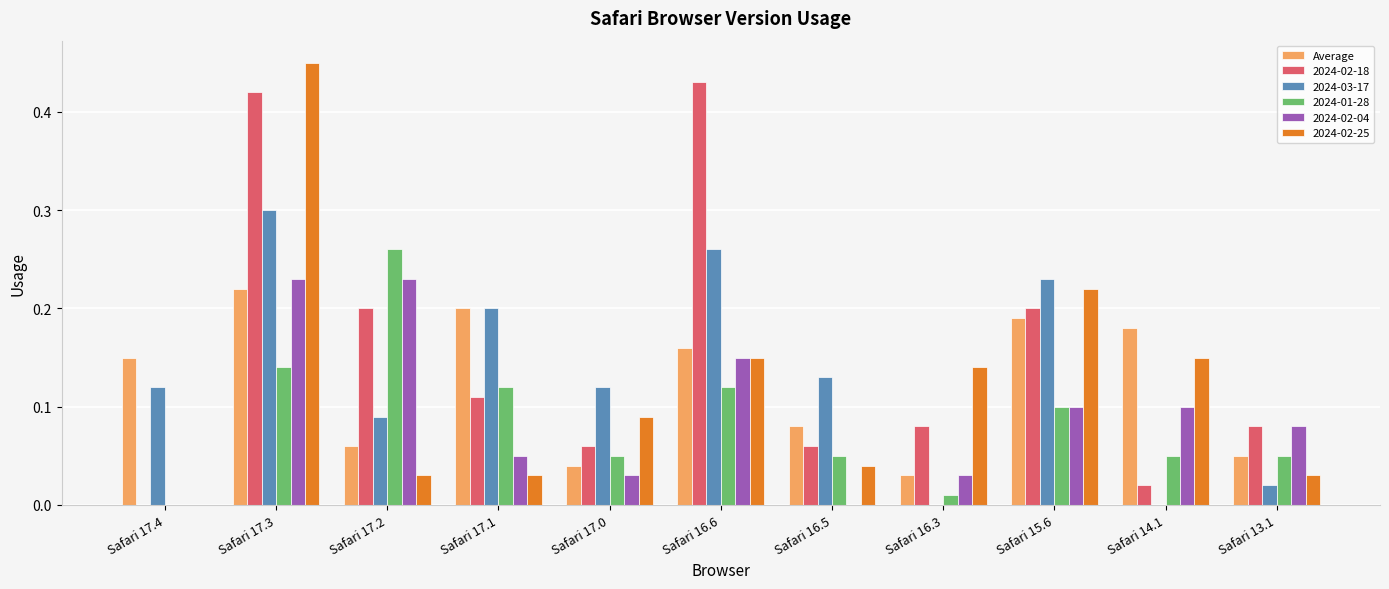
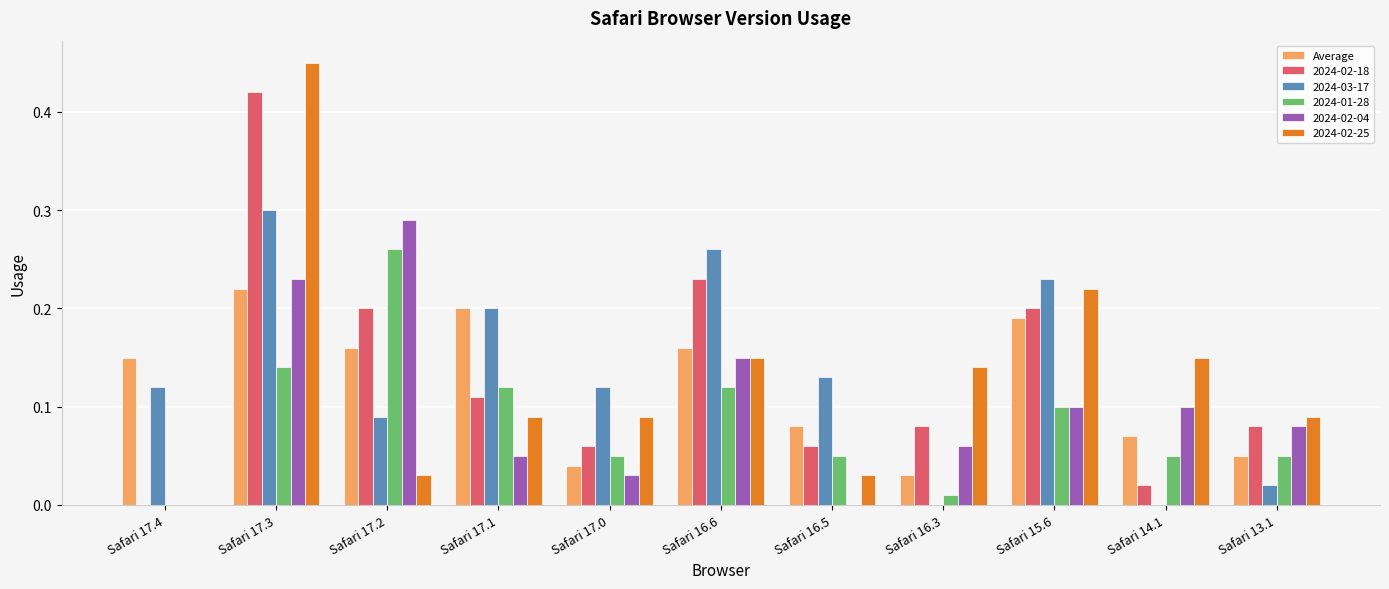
Average, Safari 17.2: 0.06 -> 0.16
2024-02-04, Safari 17.2: 0.23 -> 0.29
2024-02-25, Safari 17.1: 0.03 -> 0.09
2024-02-18, Safari 16.6: 0.43 -> 0.23
2024-02-25, Safari 16.5: 0.04 -> 0.03
2024-02-04, Safari 16.3: 0.03 -> 0.06
Average, Safari 14.1: 0.18 -> 0.07
2024-02-25, Safari 13.1: 0.03 -> 0.09
